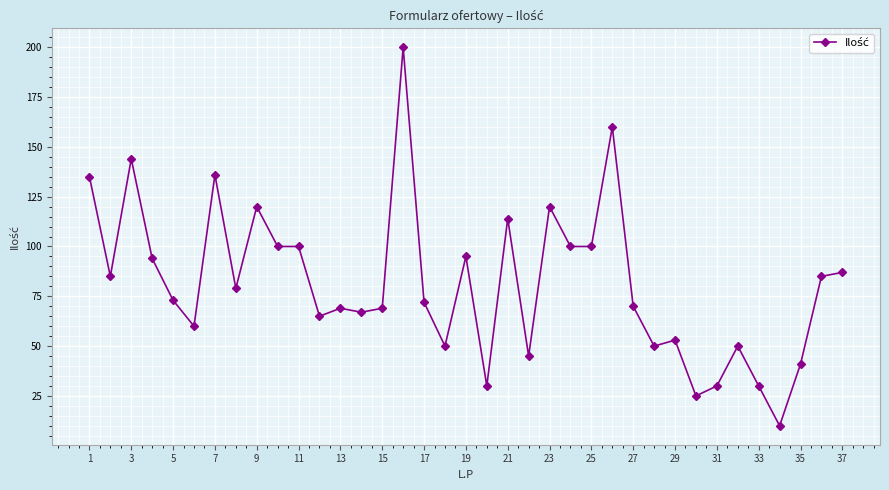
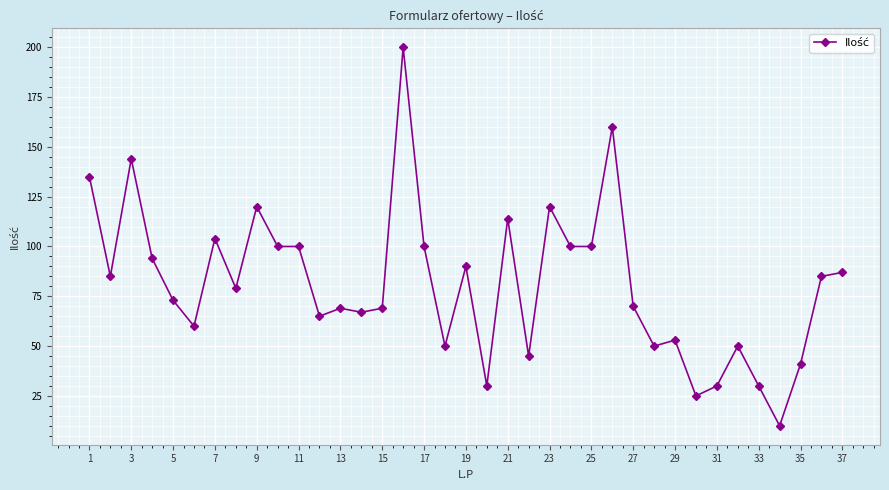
7: 136 -> 104
17: 72 -> 100
19: 95 -> 90
